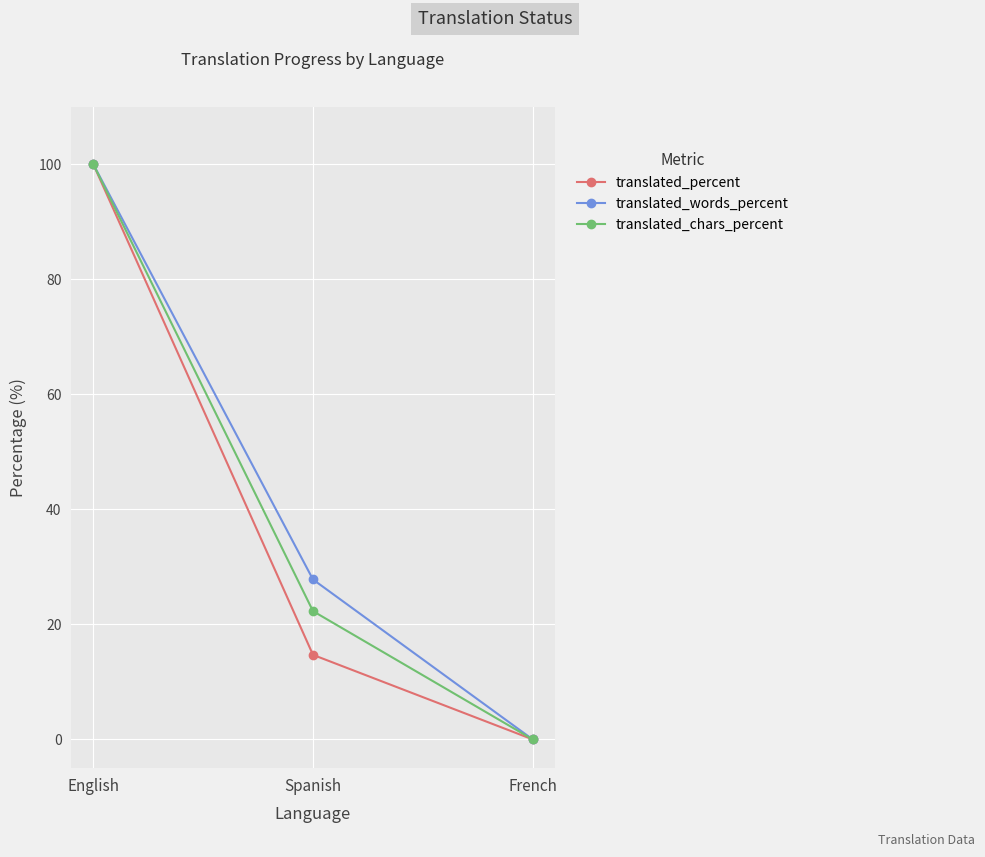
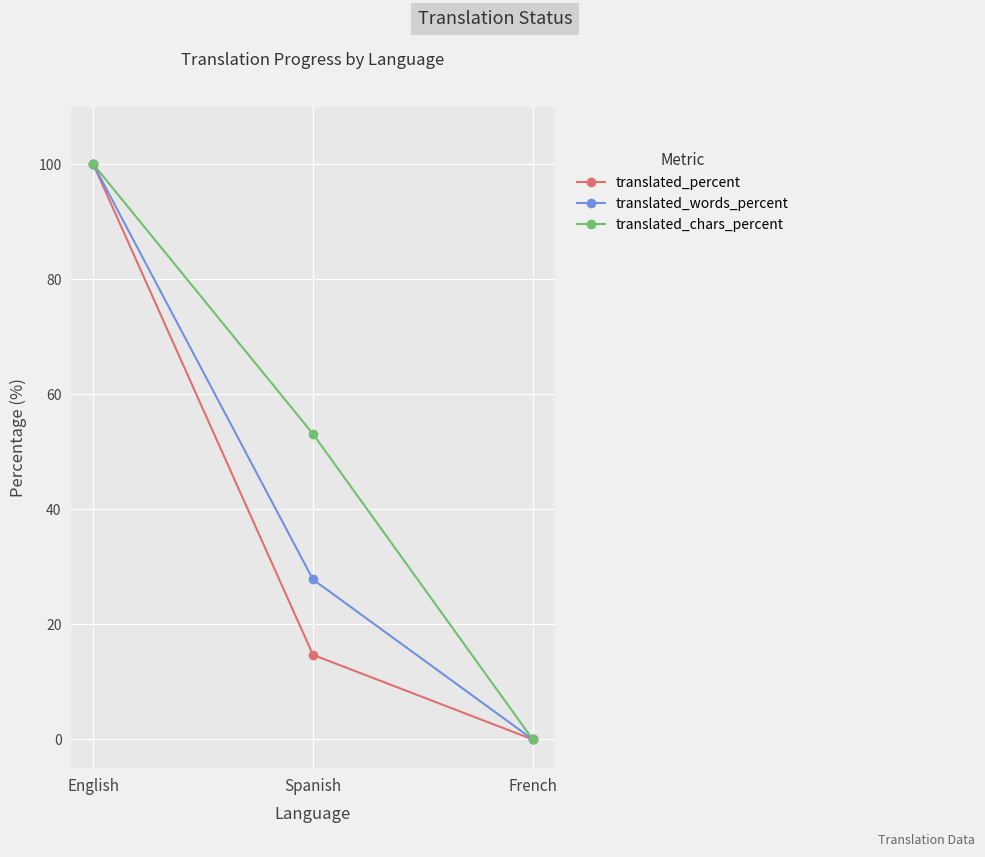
translated_chars_percent, Spanish: 22 -> 53
